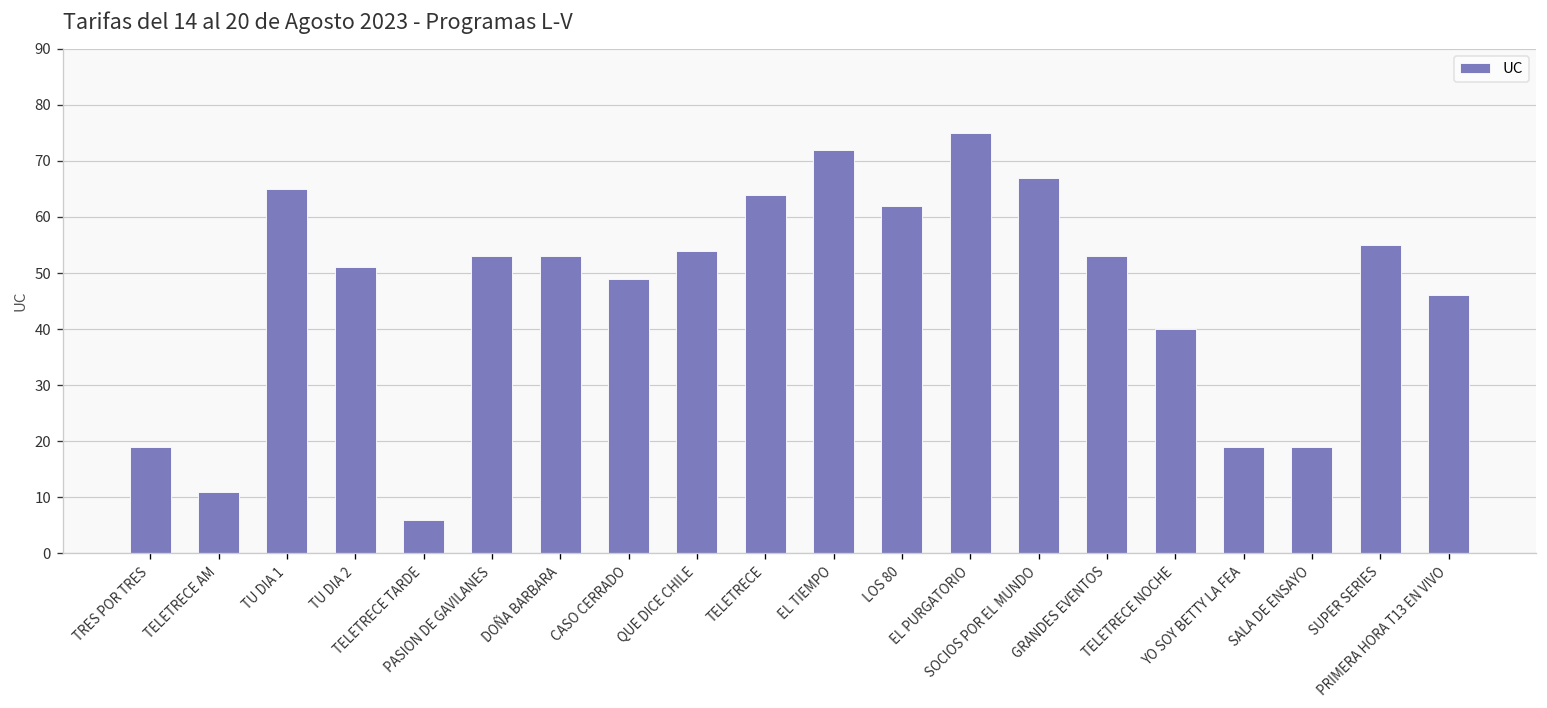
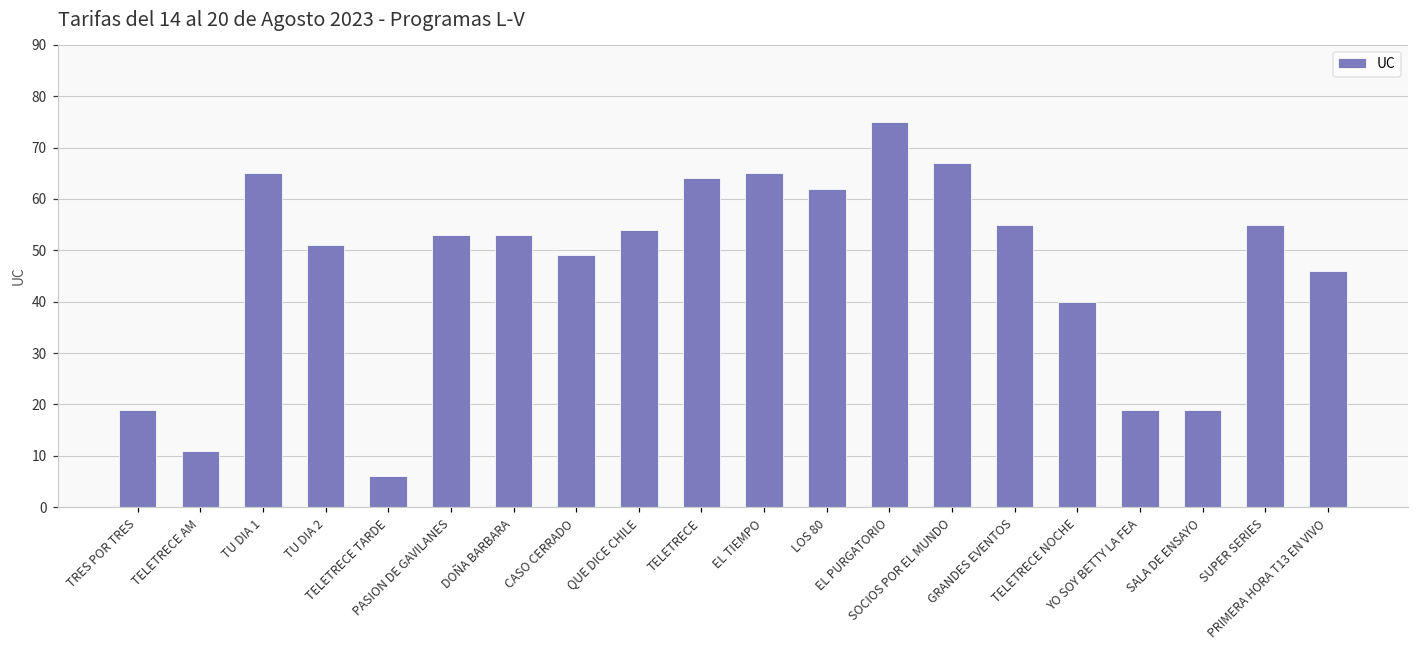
EL TIEMPO: 72 -> 65
GRANDES EVENTOS: 53 -> 55
